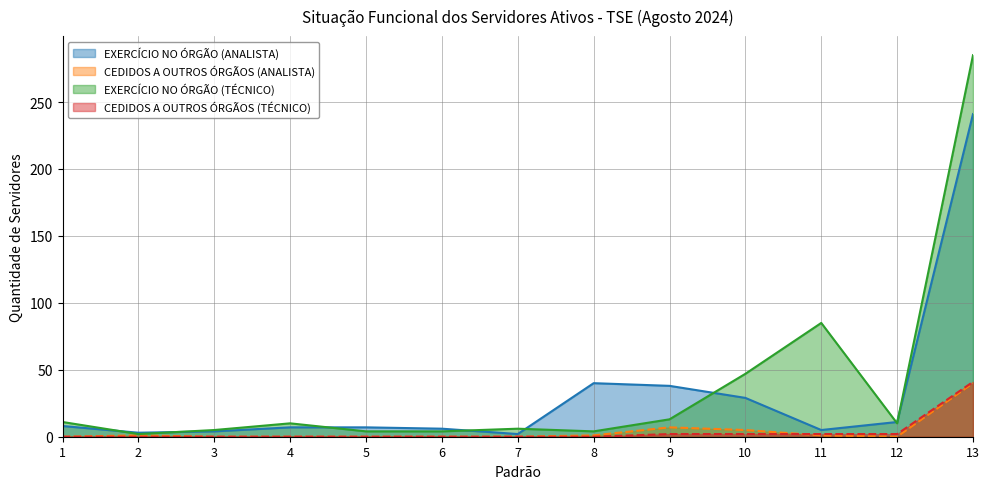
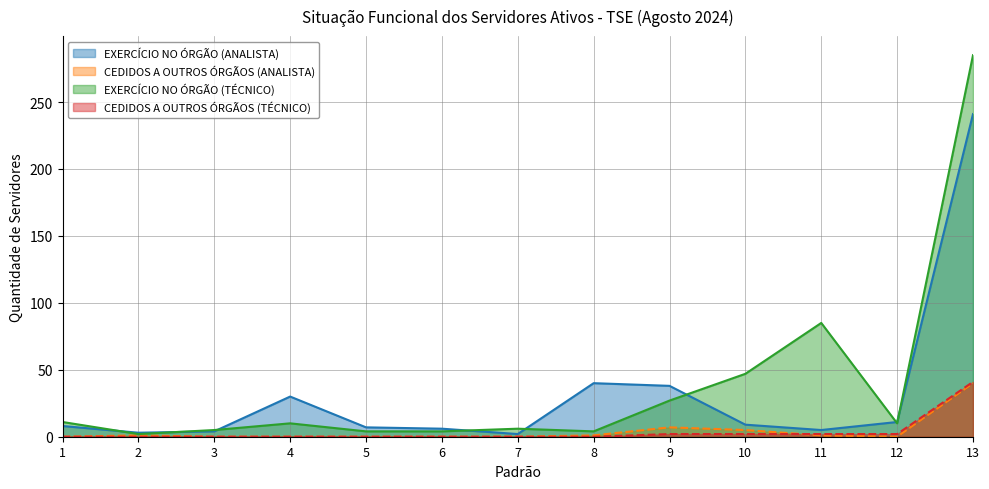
EXERCÍCIO NO ÓRGÃO (ANALISTA), 4: 7 -> 30
EXERCÍCIO NO ÓRGÃO (TÉCNICO), 9: 13 -> 27
EXERCÍCIO NO ÓRGÃO (ANALISTA), 10: 29 -> 9
